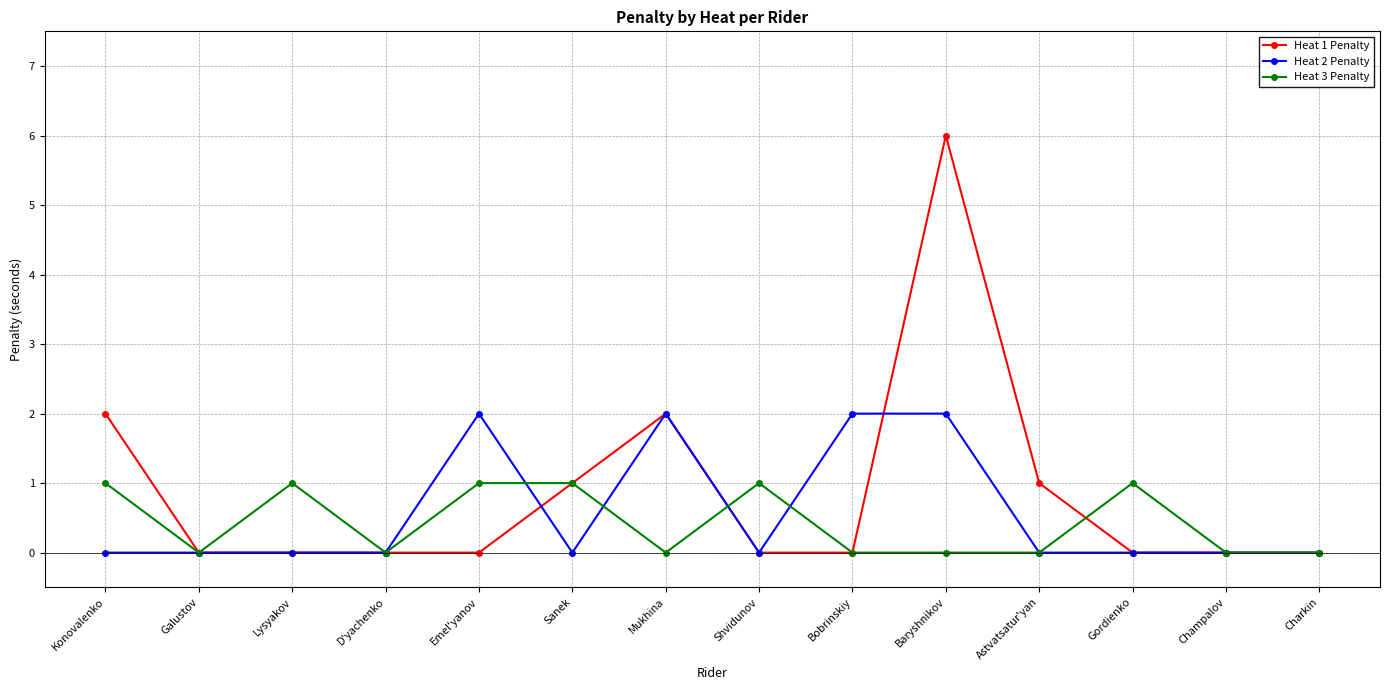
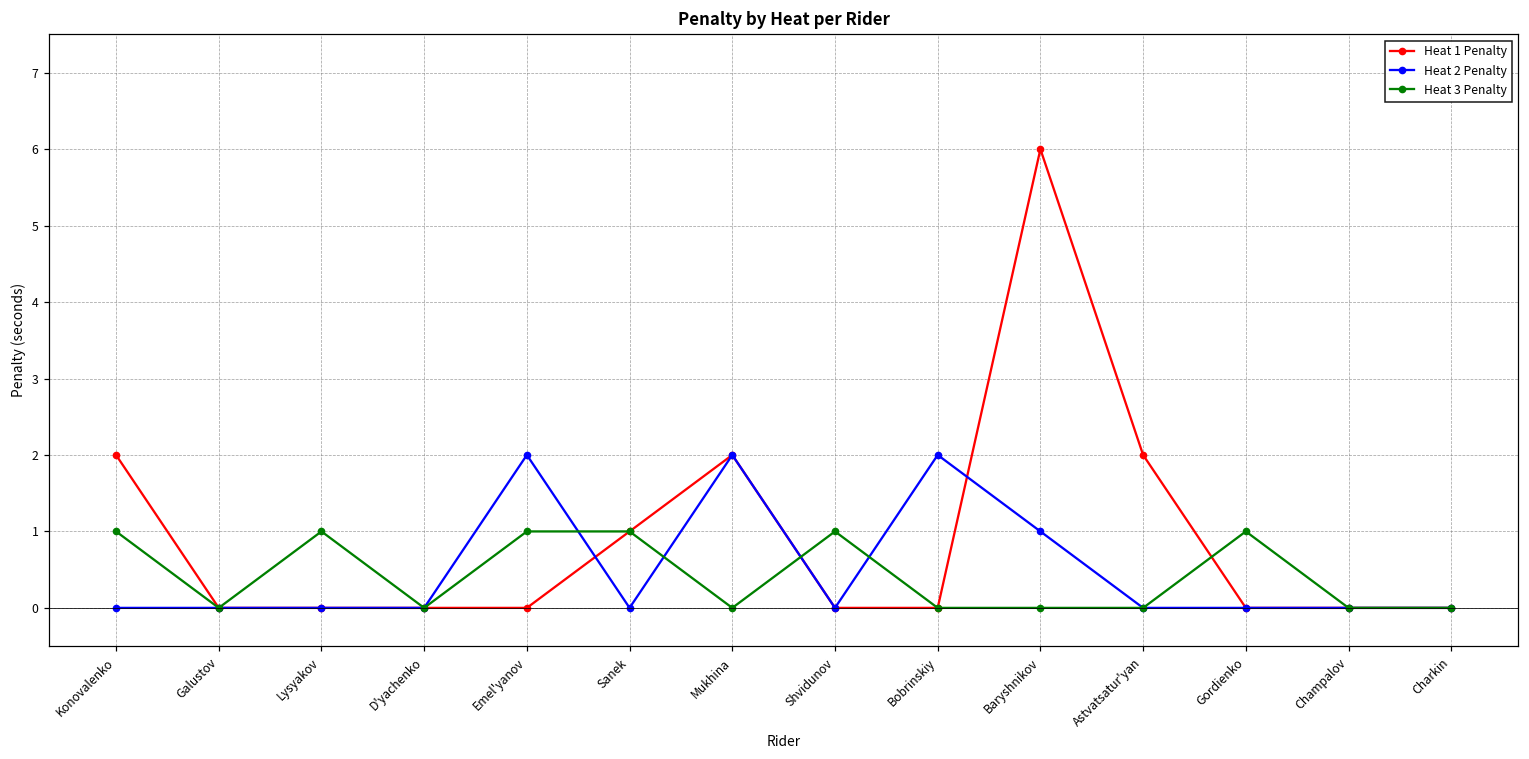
Heat 2 Penalty, Baryshnikov: 2 -> 1
Heat 1 Penalty, Astvatsatur'yan: 1 -> 2
